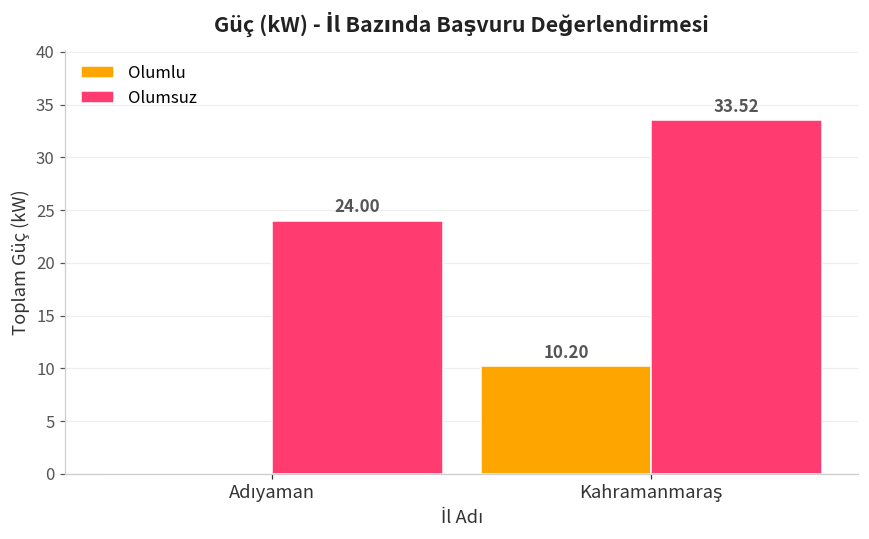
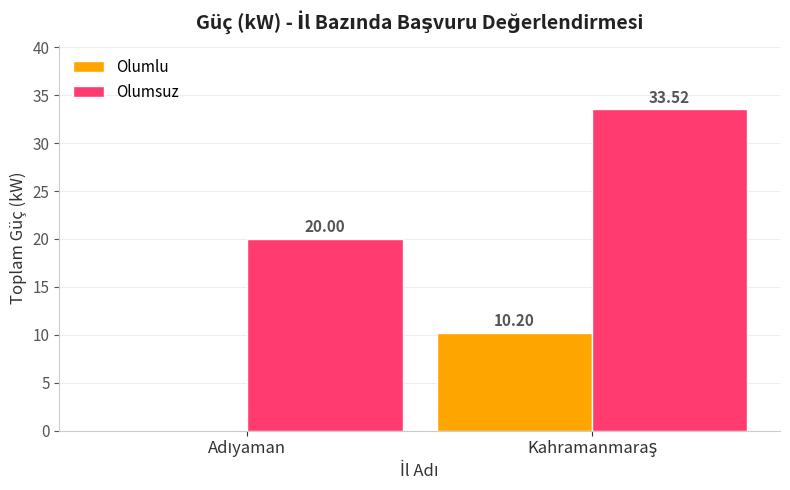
Olumsuz, Adıyaman: 24.00 -> 20.00
